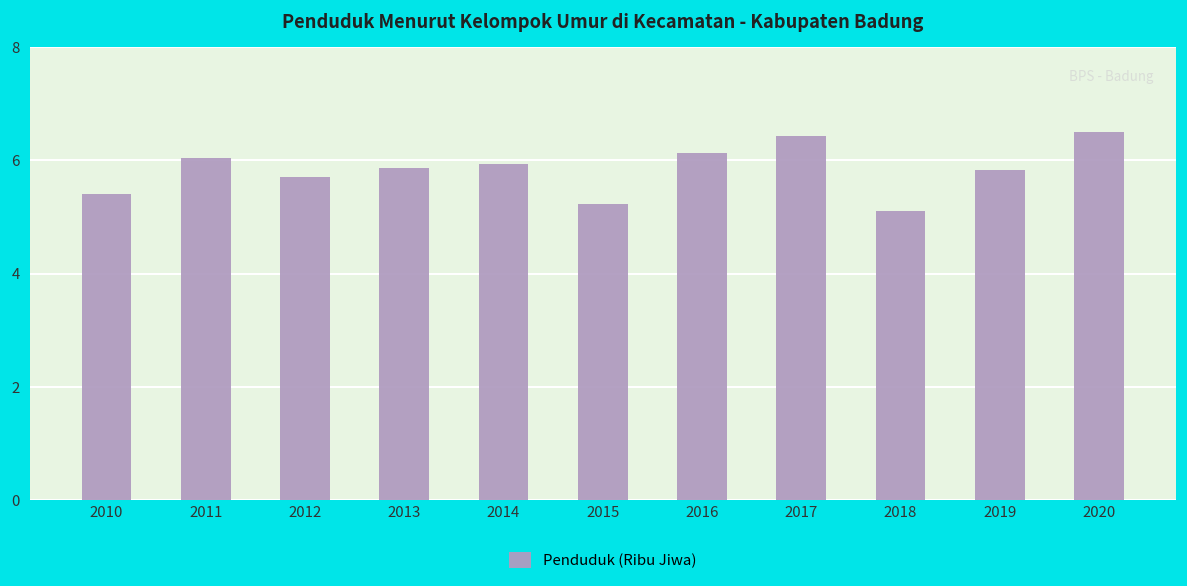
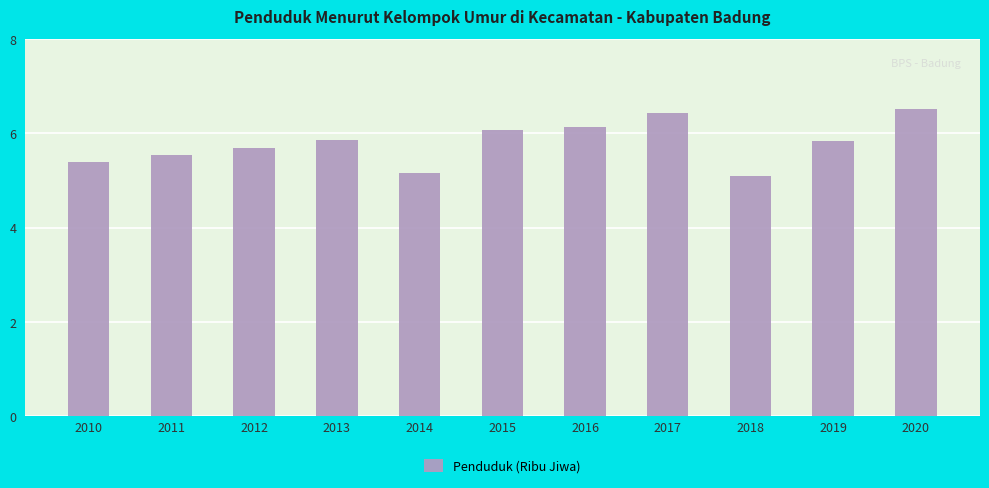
2011: 6.0 -> 5.6
2014: 5.9 -> 5.2
2015: 5.2 -> 6.1
